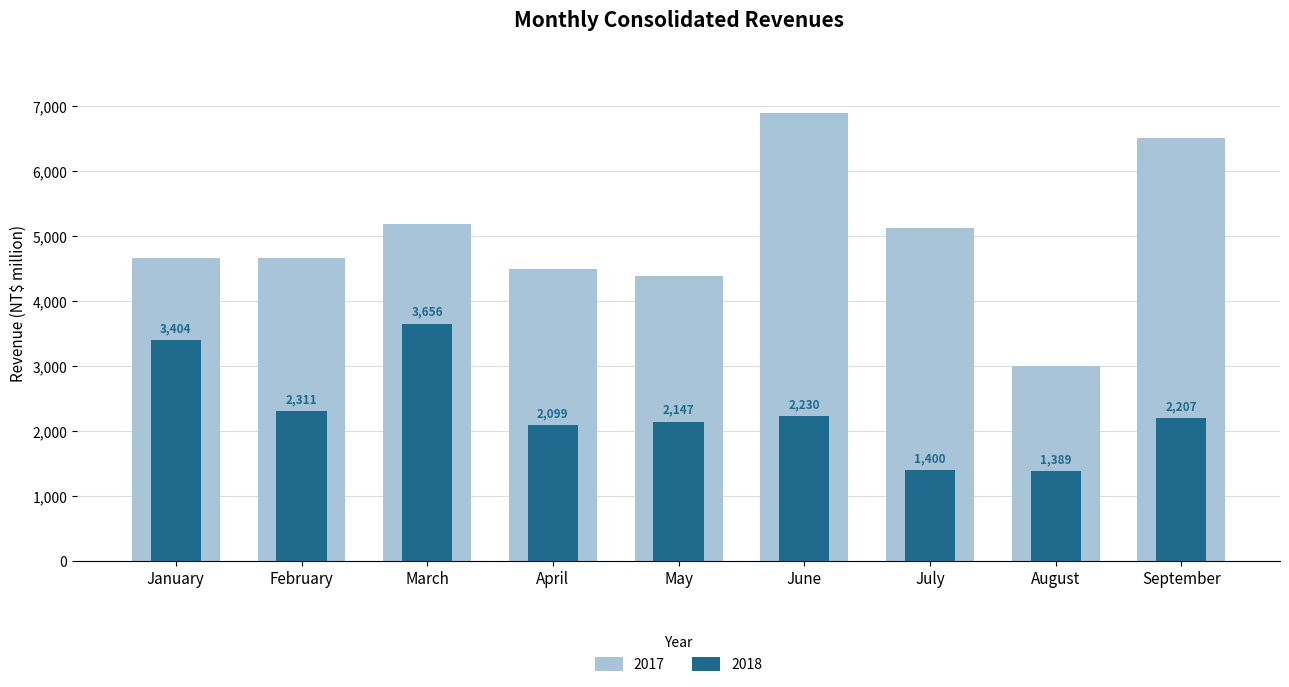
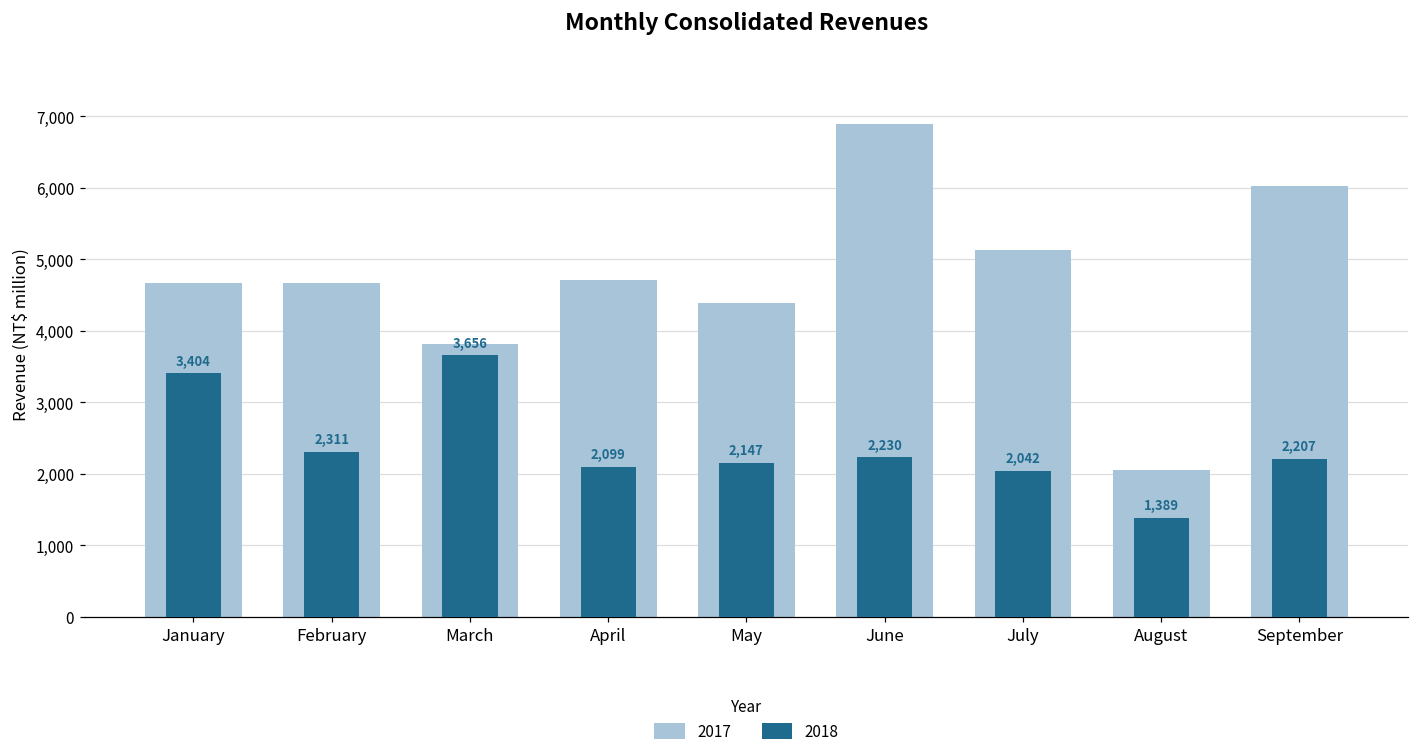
2017, March: 5,200 -> 3,800
2017, April: 4,500 -> 4,700
2018, July: 1,400 -> 2,042
2017, August: 3,000 -> 2,100
2017, September: 6,500 -> 6,000
